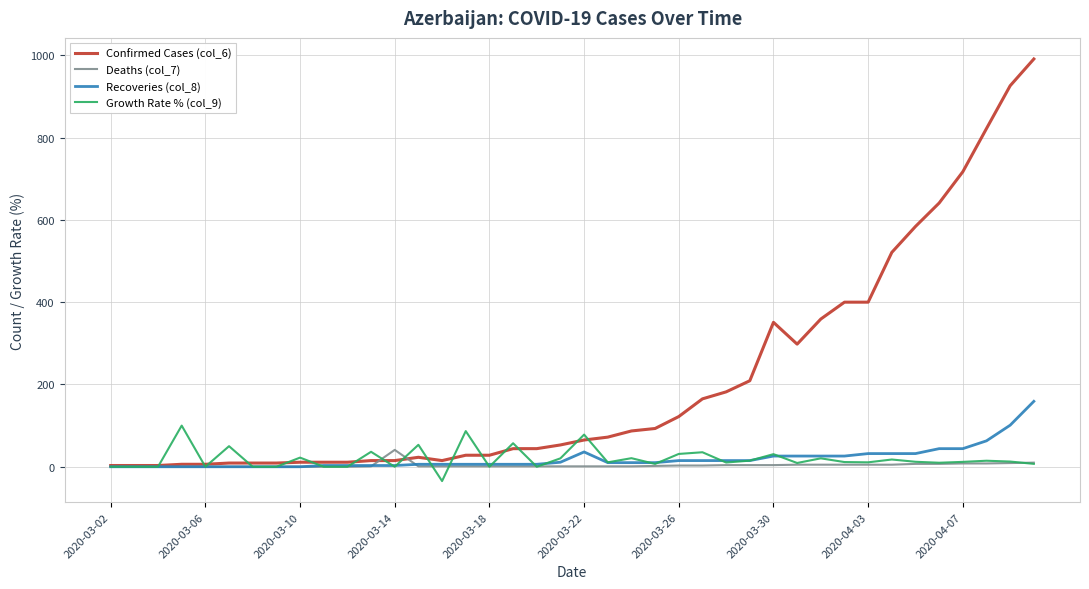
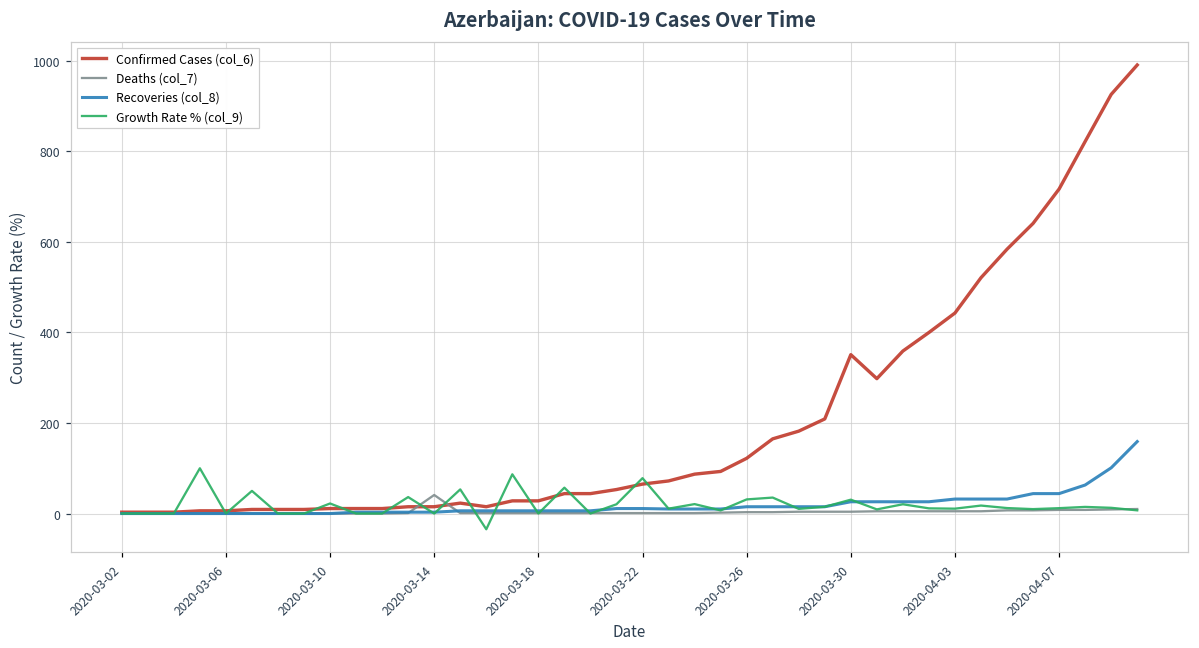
Recoveries (col_8), 2020-03-22: 40 -> 10
Confirmed Cases (col_6), 2020-04-03: 400 -> 440
